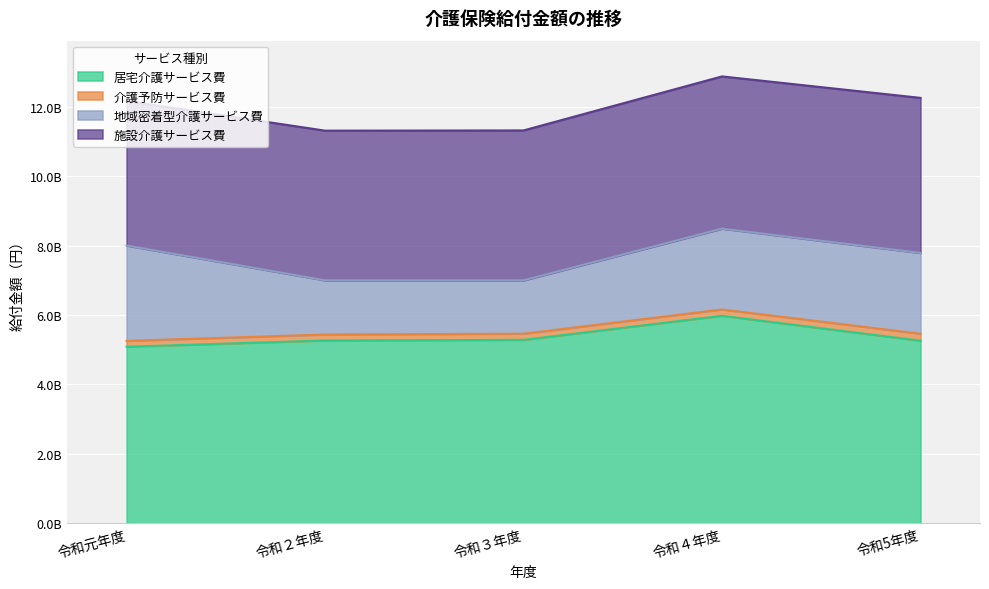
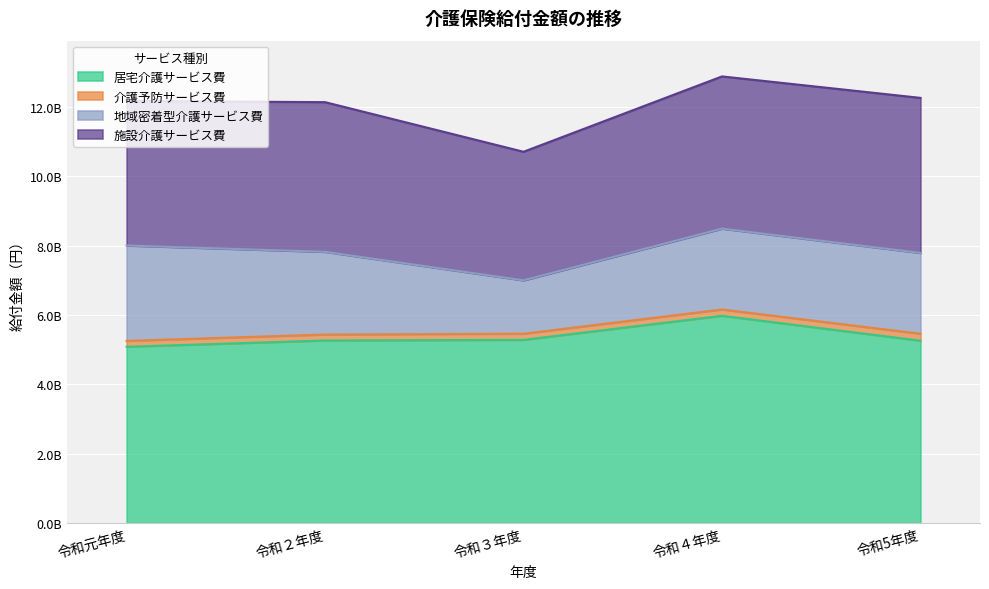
地域密着型介護サービス費, 令和２年度: 1600000000 -> 2400000000
施設介護サービス費, 令和３年度: 4300000000 -> 3700000000
